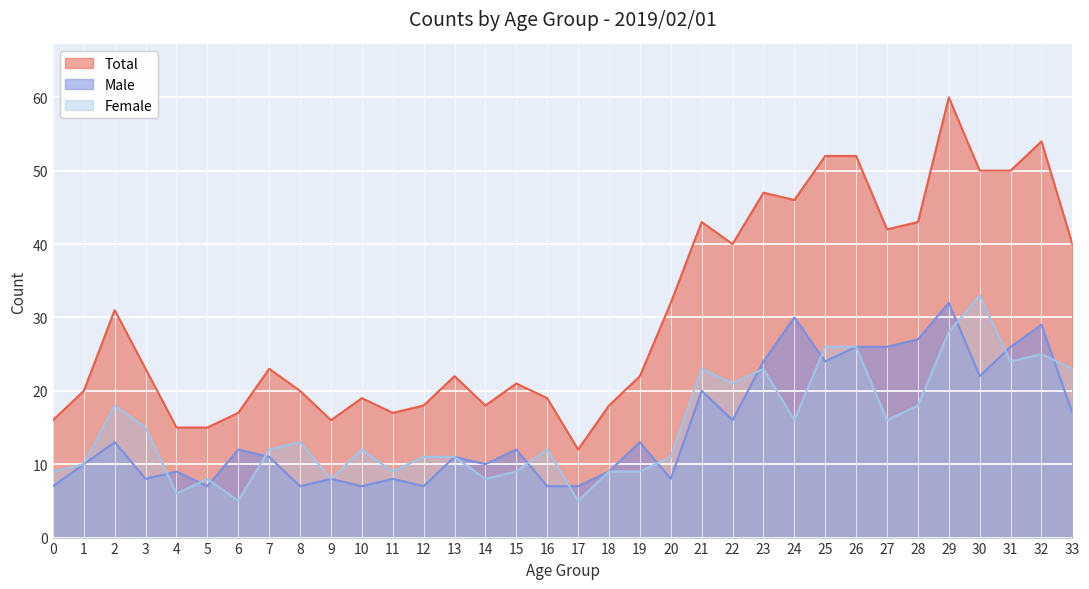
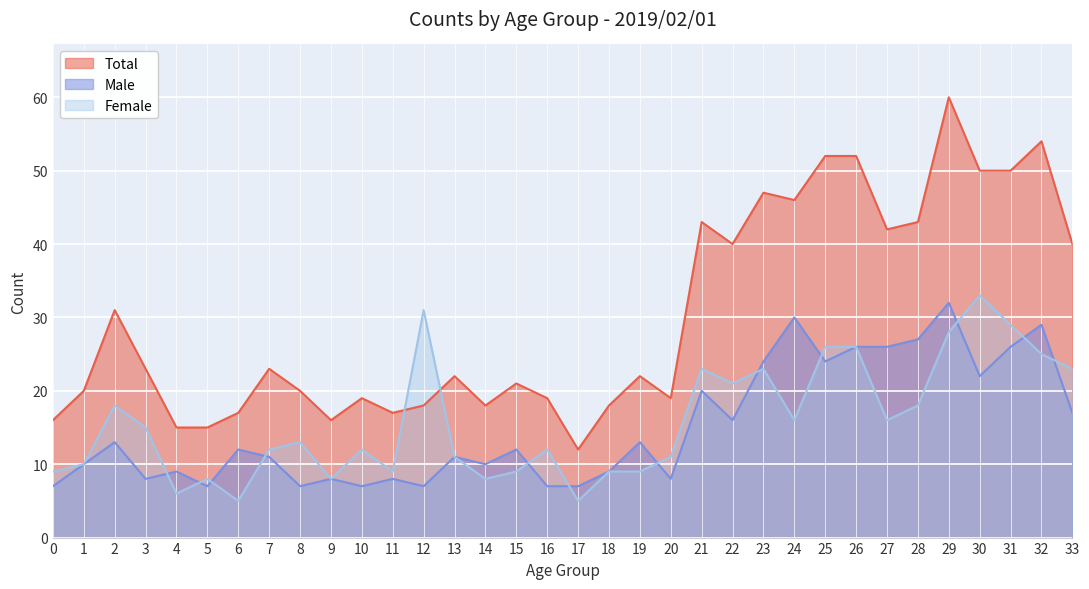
Female, 12: 11 -> 31
Total, 20: 32 -> 19
Female, 31: 24 -> 29
